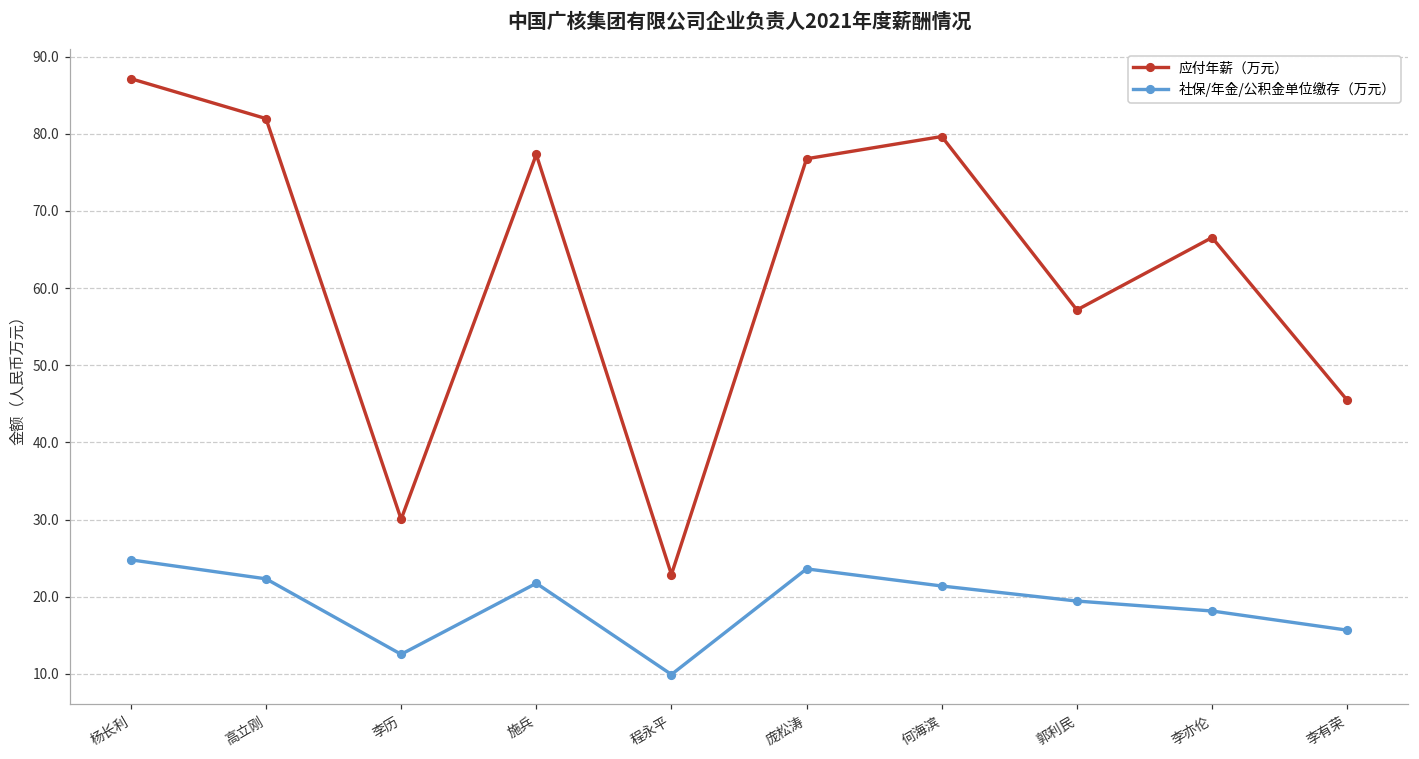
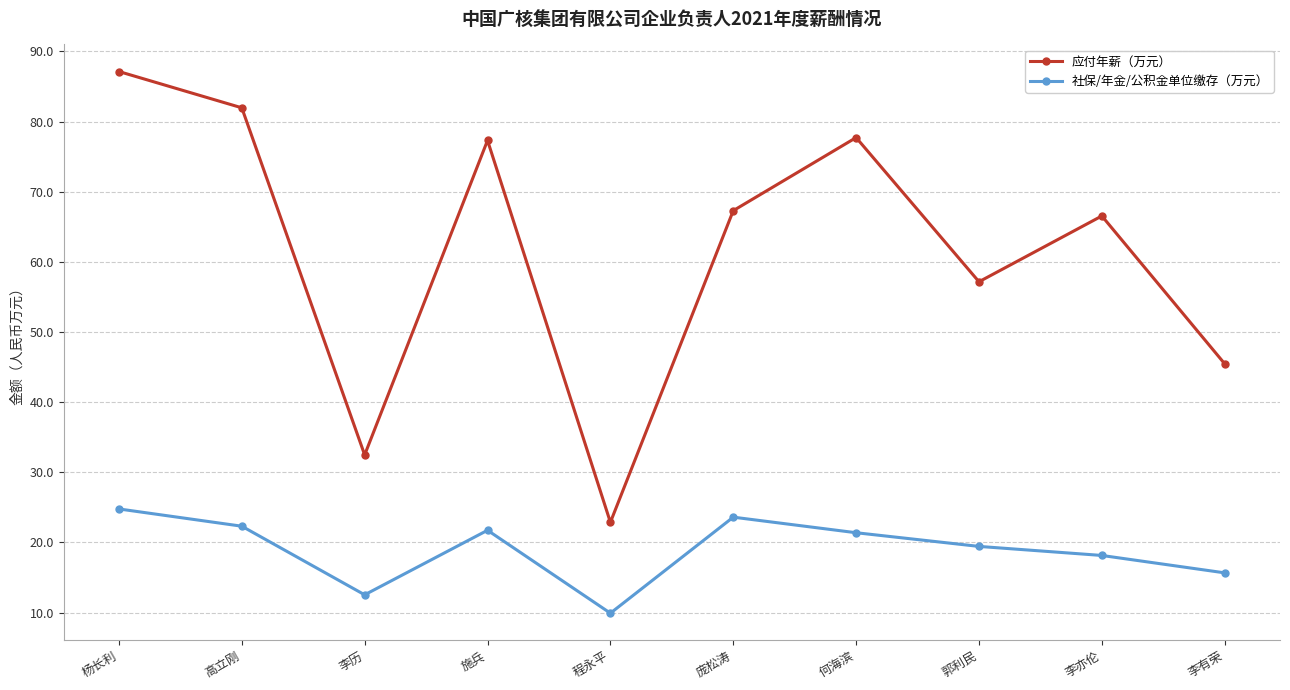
应付年薪（万元）, 李历: 30 -> 32
应付年薪（万元）, 庞松涛: 77 -> 67
应付年薪（万元）, 何海滨: 80 -> 78
